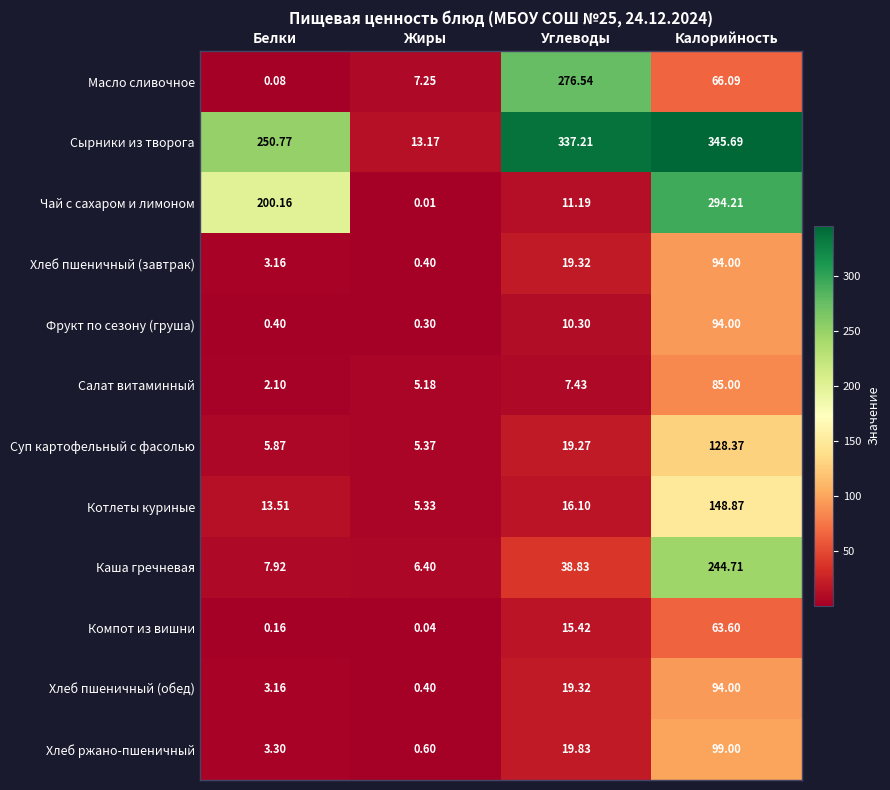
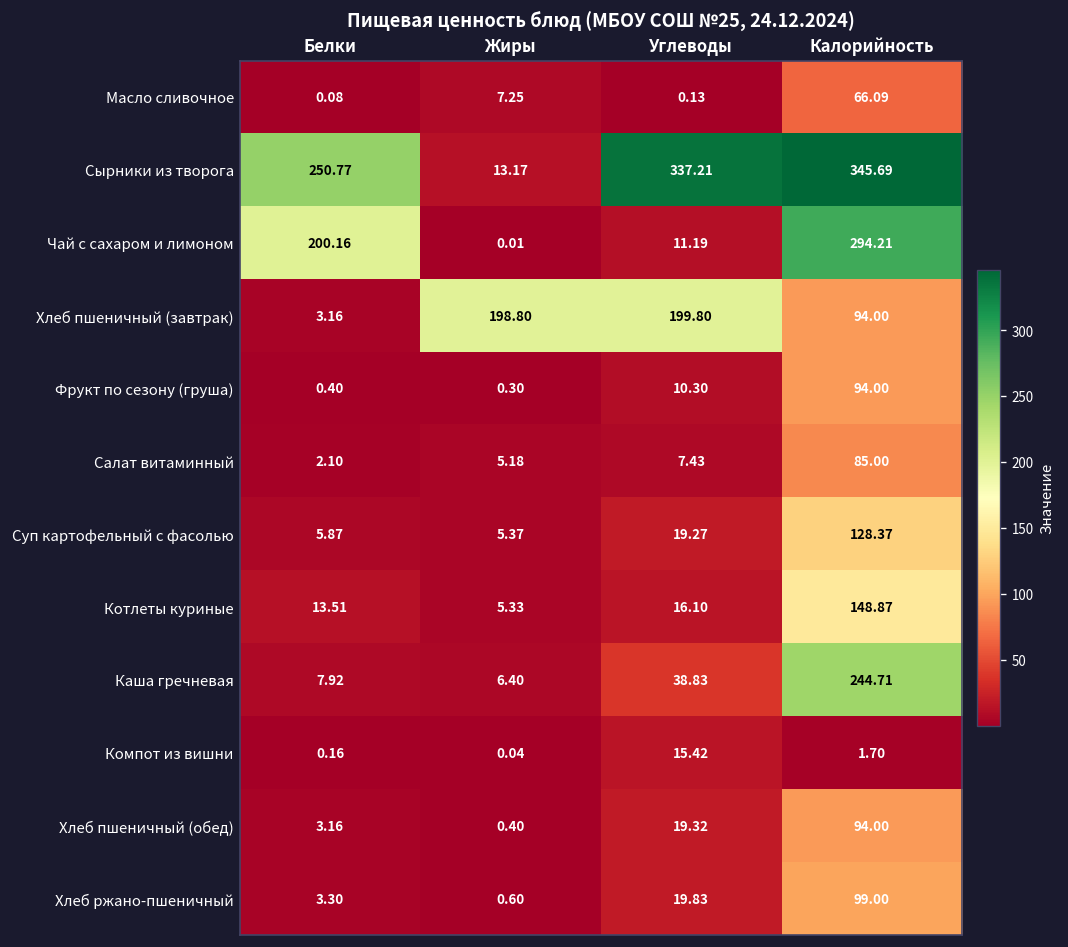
Масло сливочное, Углеводы: 276.54 -> 0.13
Хлеб пшеничный (завтрак), Жиры: 0.40 -> 198.80
Хлеб пшеничный (завтрак), Углеводы: 19.32 -> 199.80
Компот из вишни, Калорийность: 63.60 -> 1.70
